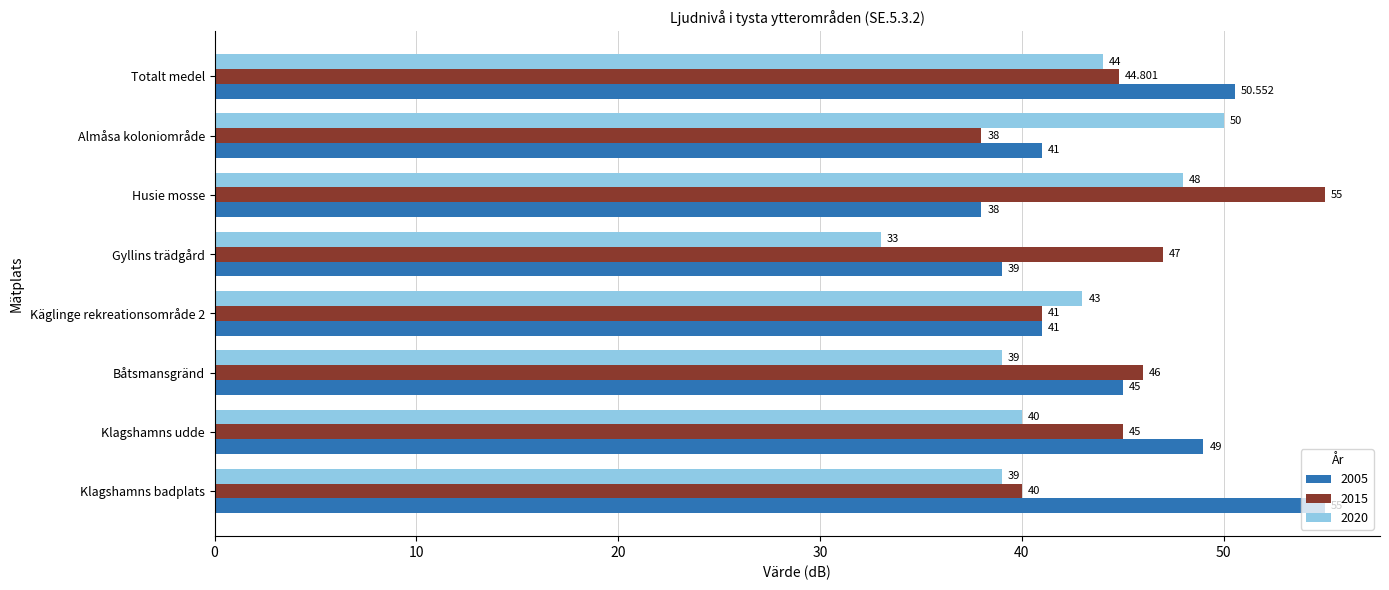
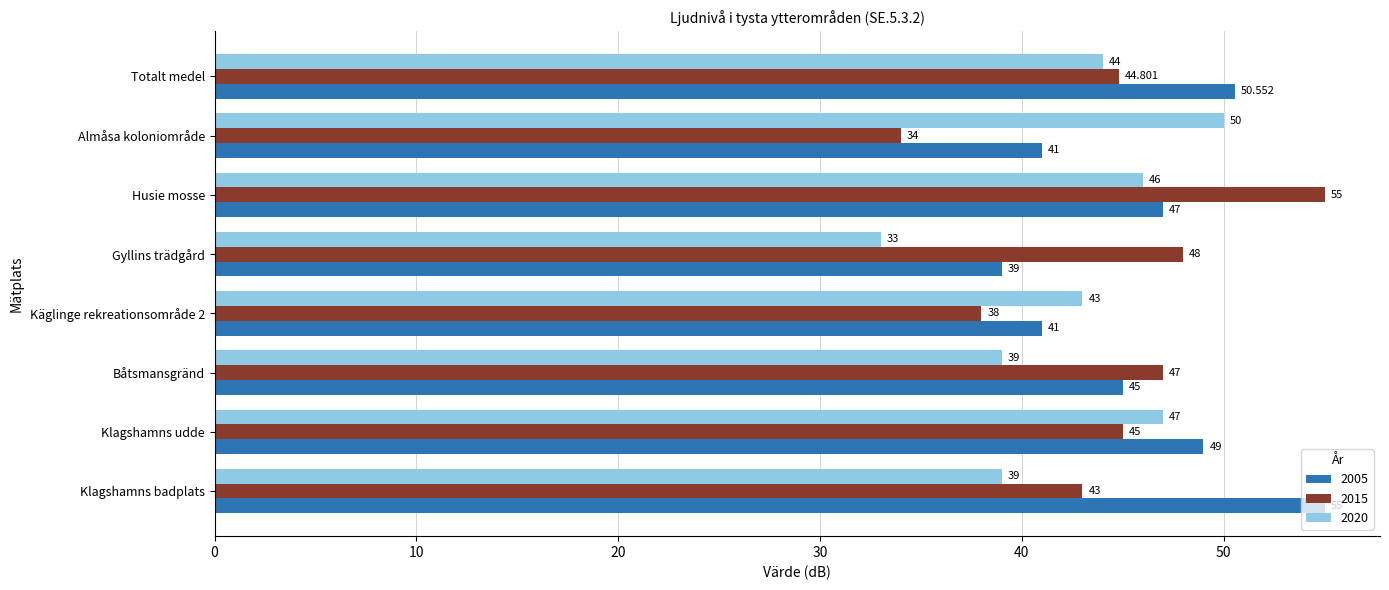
2015, Almåsa koloniområde: 38 -> 34
2020, Husie mosse: 48 -> 46
2005, Husie mosse: 38 -> 47
2015, Gyllins trädgård: 47 -> 48
2015, Käglinge rekreationsområde 2: 41 -> 38
2015, Båtsmansgränd: 46 -> 47
2020, Klagshamns udde: 40 -> 47
2015, Klagshamns badplats: 40 -> 43
